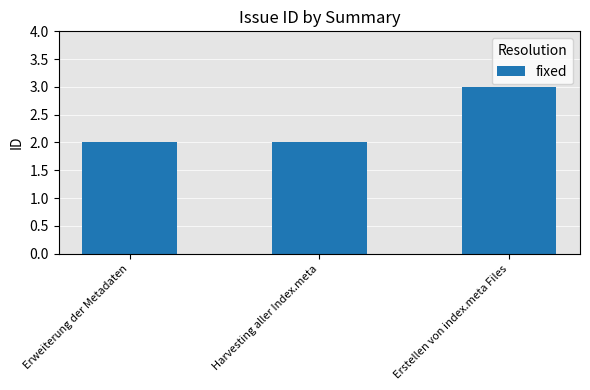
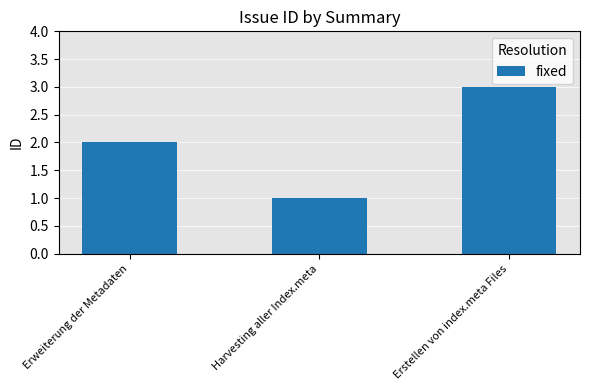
Harvesting aller Index.meta: 2 -> 1
